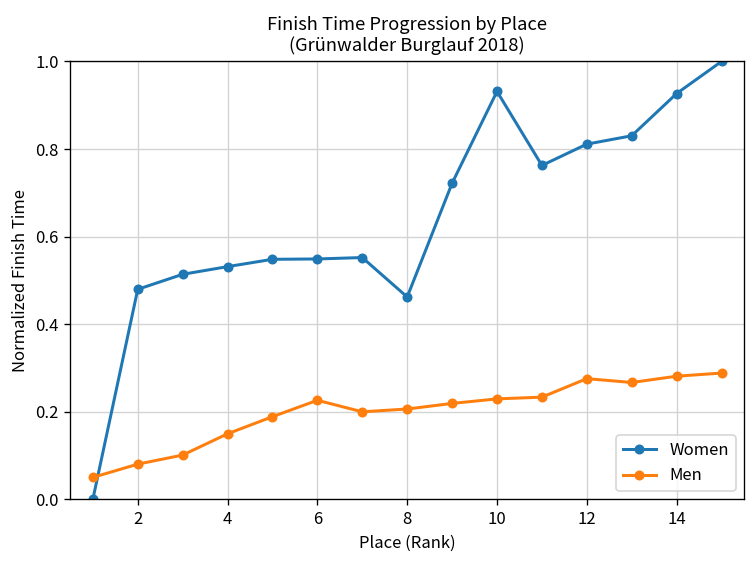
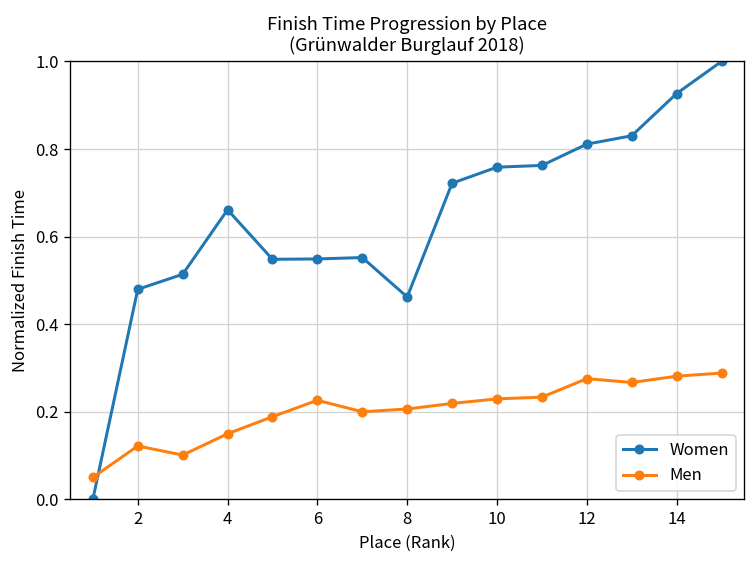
Men, 2: 0.08 -> 0.12
Women, 4: 0.53 -> 0.66
Women, 10: 0.93 -> 0.76
